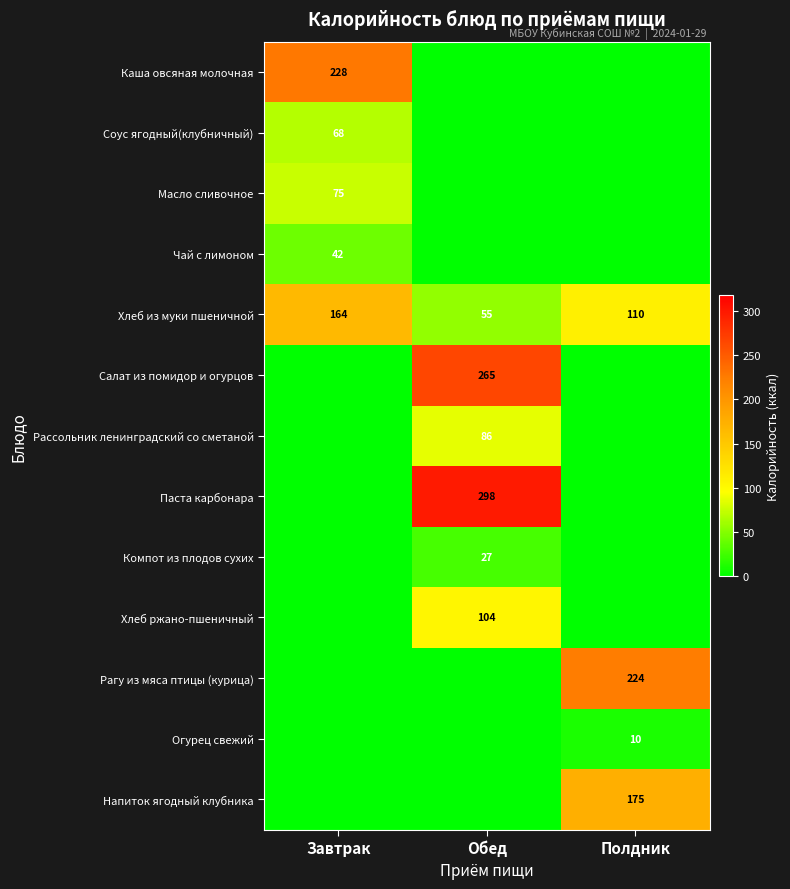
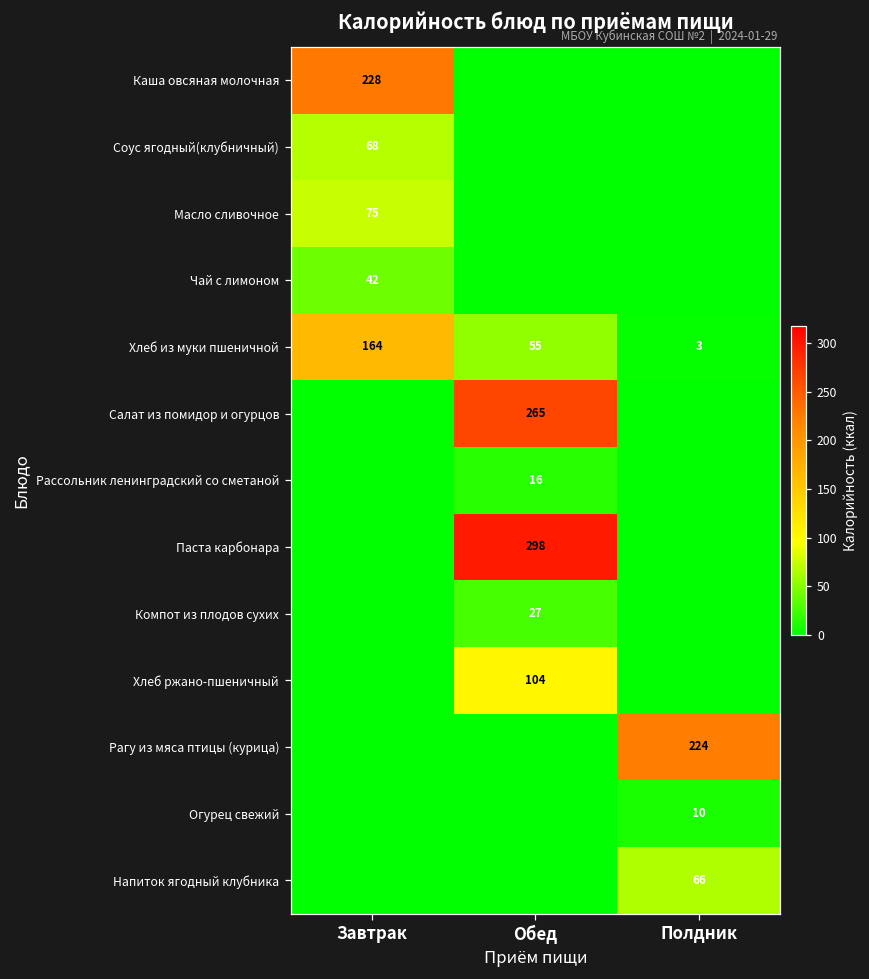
Хлеб из муки пшеничной, Полдник: 110 -> 3
Рассольник ленинградский со сметаной, Обед: 86 -> 16
Напиток ягодный клубника, Полдник: 175 -> 66
